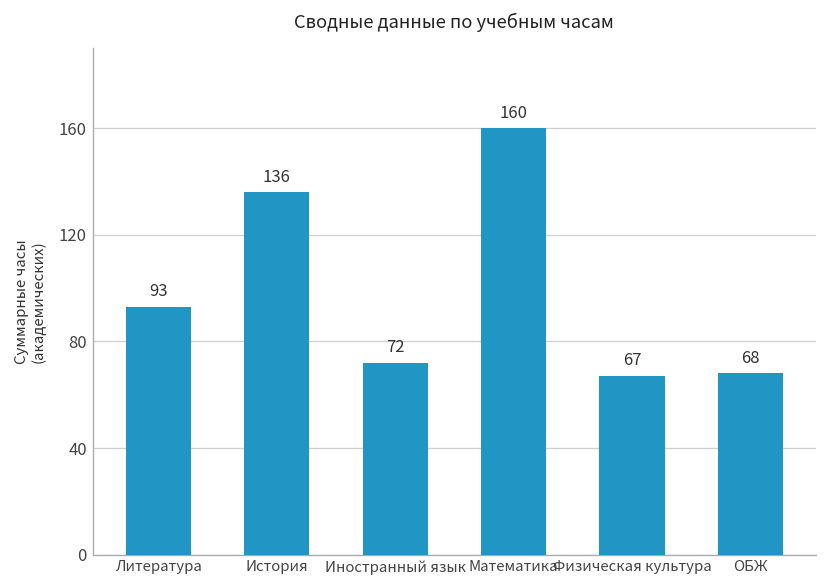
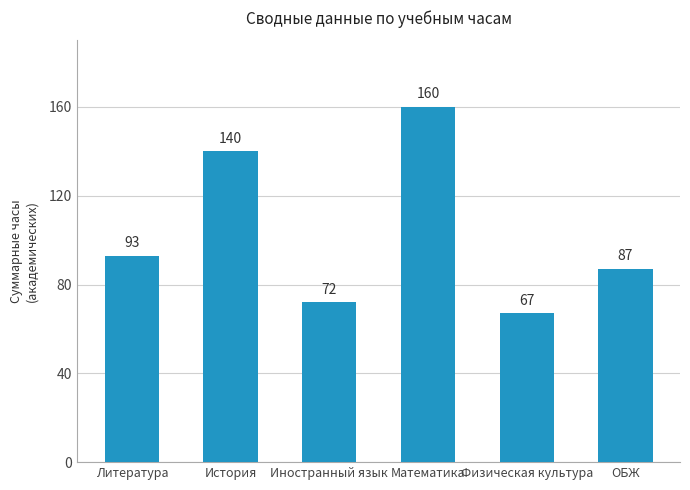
История: 136 -> 140
ОБЖ: 68 -> 87
